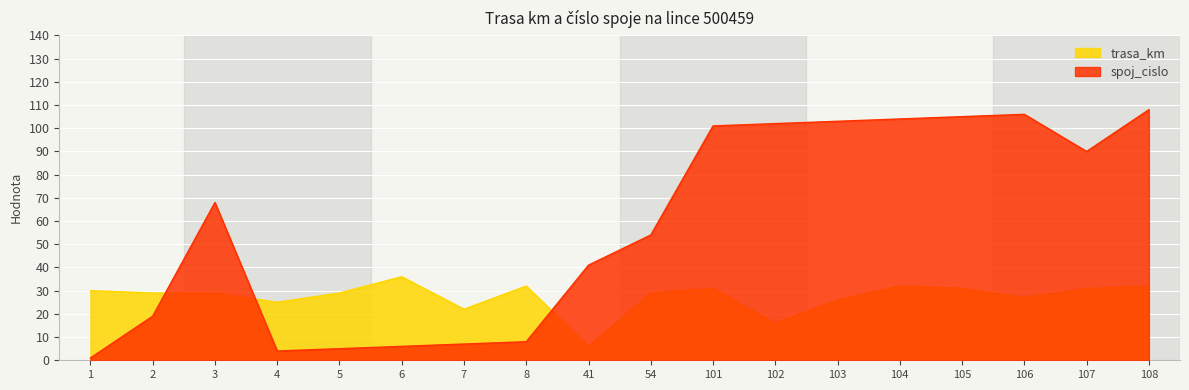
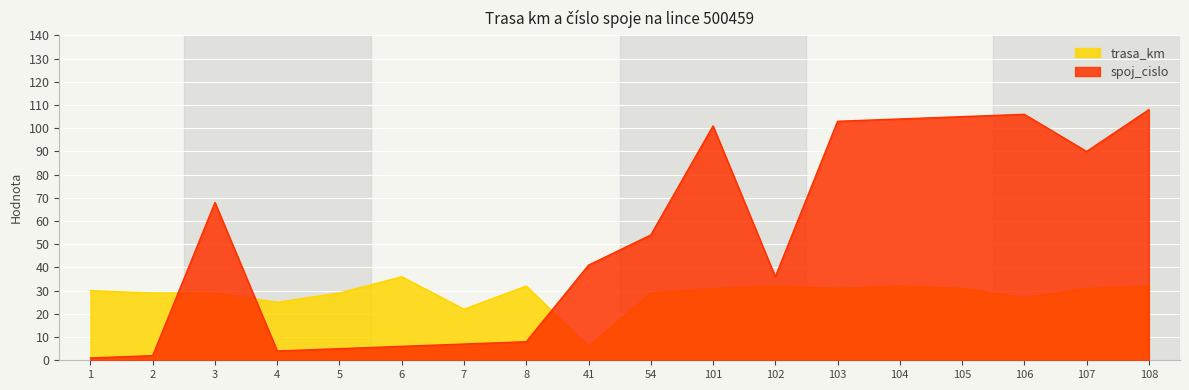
spoj_cislo, 2: 19 -> 2
trasa_km, 102: 16 -> 32
spoj_cislo, 102: 102 -> 36
trasa_km, 103: 26 -> 31
